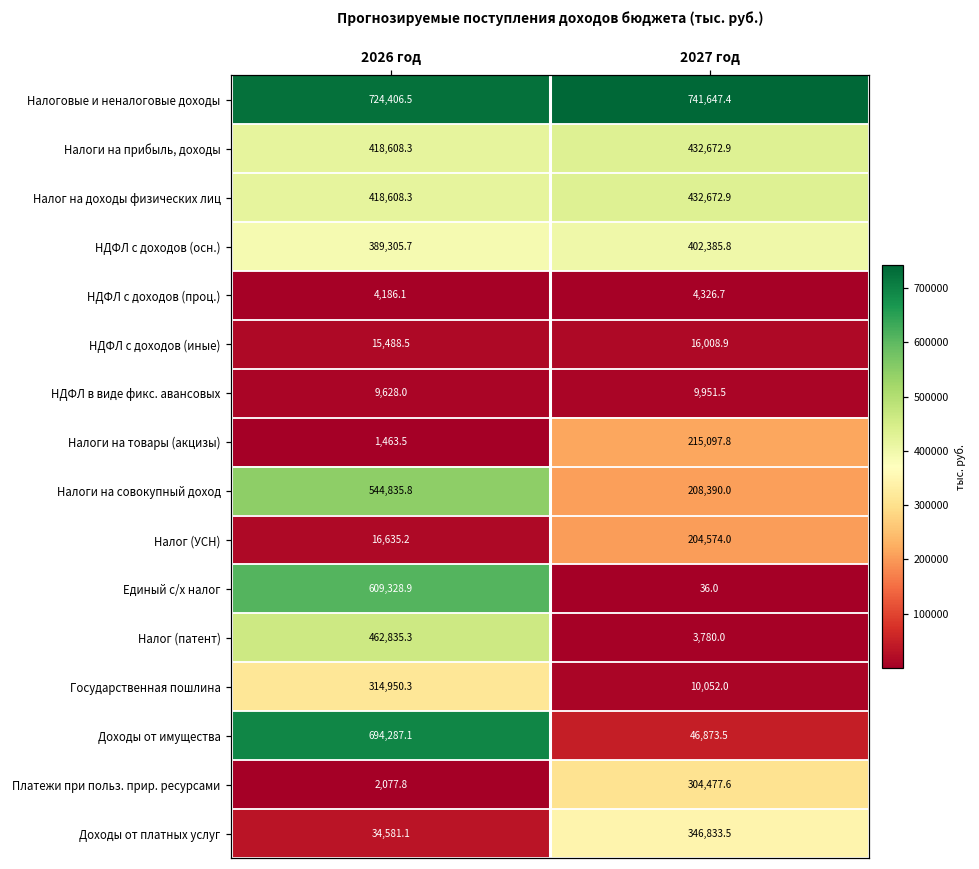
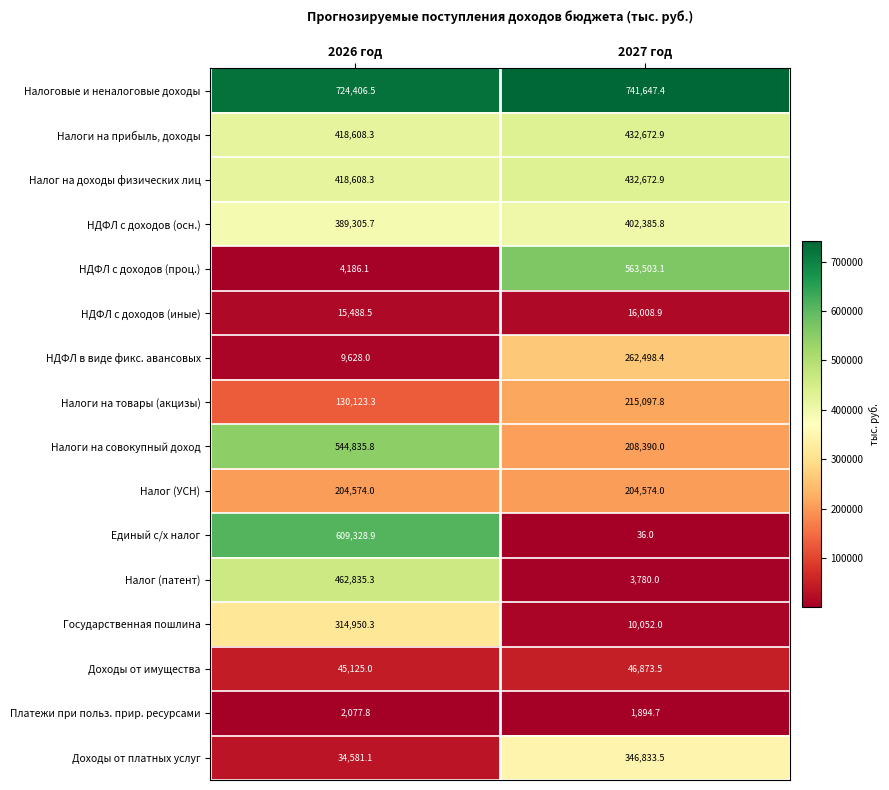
НДФЛ с доходов (проц.), 2027 год: 4,326.7 -> 563,503.1
НДФЛ в виде фикс. авансовых, 2027 год: 9,951.5 -> 262,498.4
Налоги на товары (акцизы), 2026 год: 1,463.5 -> 130,123.3
Налог (УСН), 2026 год: 16,635.2 -> 204,574.0
Доходы от имущества, 2026 год: 694,287.1 -> 45,125.0
Платежи при польз. прир. ресурсами, 2027 год: 304,477.6 -> 1,894.7
